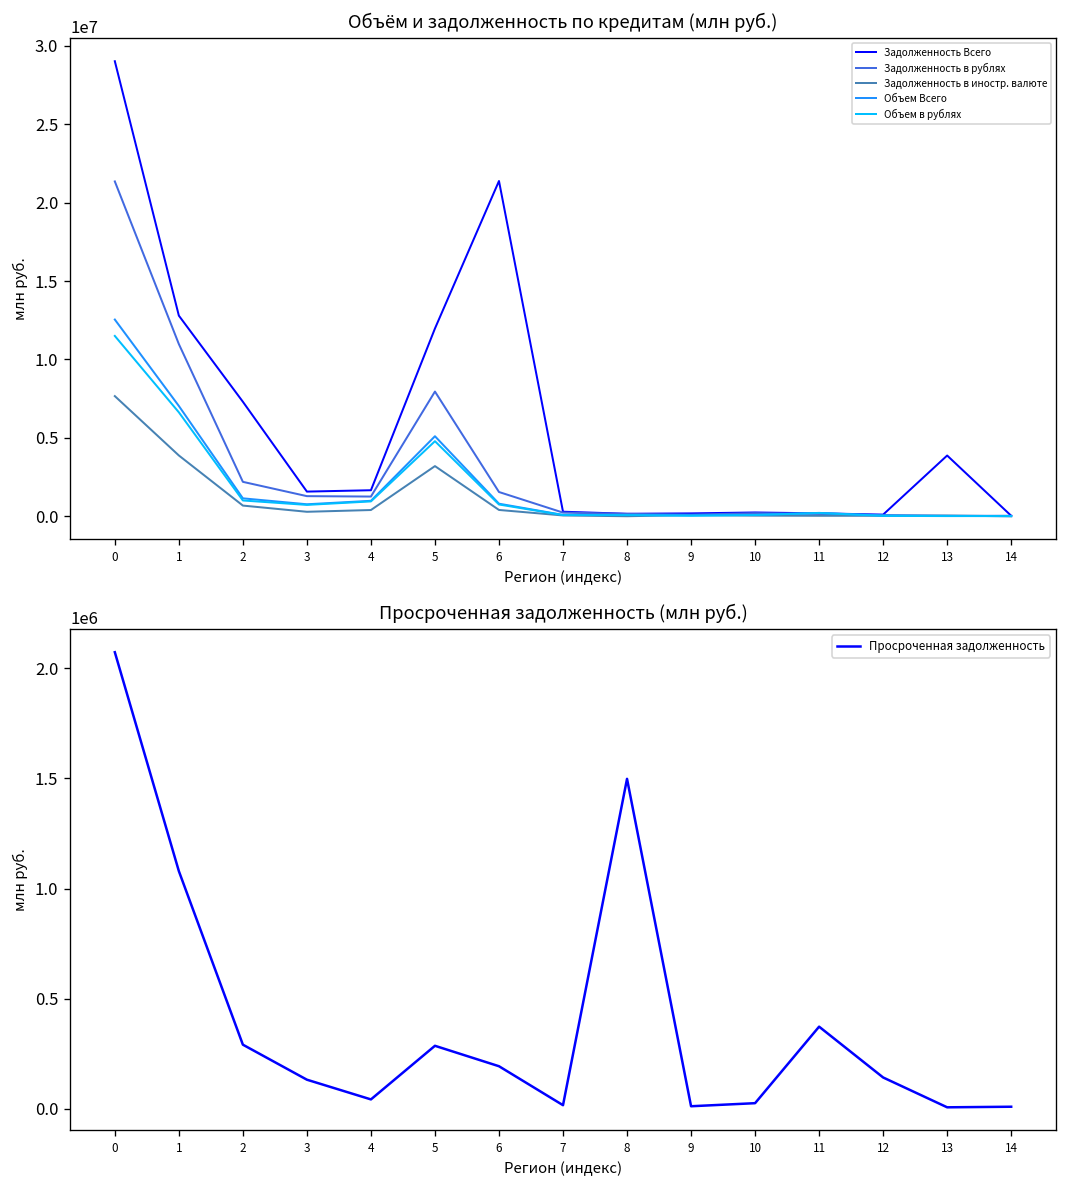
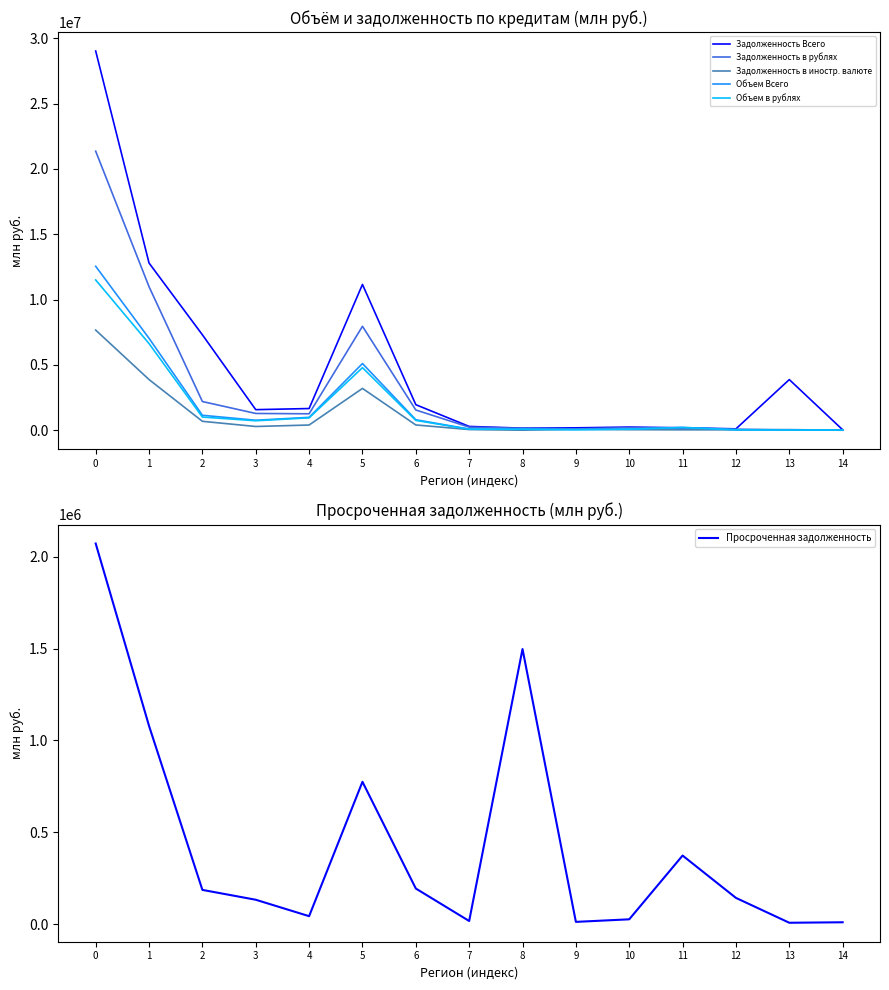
Объём и задолженность по кредитам (млн руб.), Задолженность Всего, 5: 12000000 -> 11200000
Объём и задолженность по кредитам (млн руб.), Задолженность Всего, 6: 21400000 -> 2000000
Просроченная задолженность (млн руб.), 2: 290000 -> 190000
Просроченная задолженность (млн руб.), 5: 290000 -> 770000
